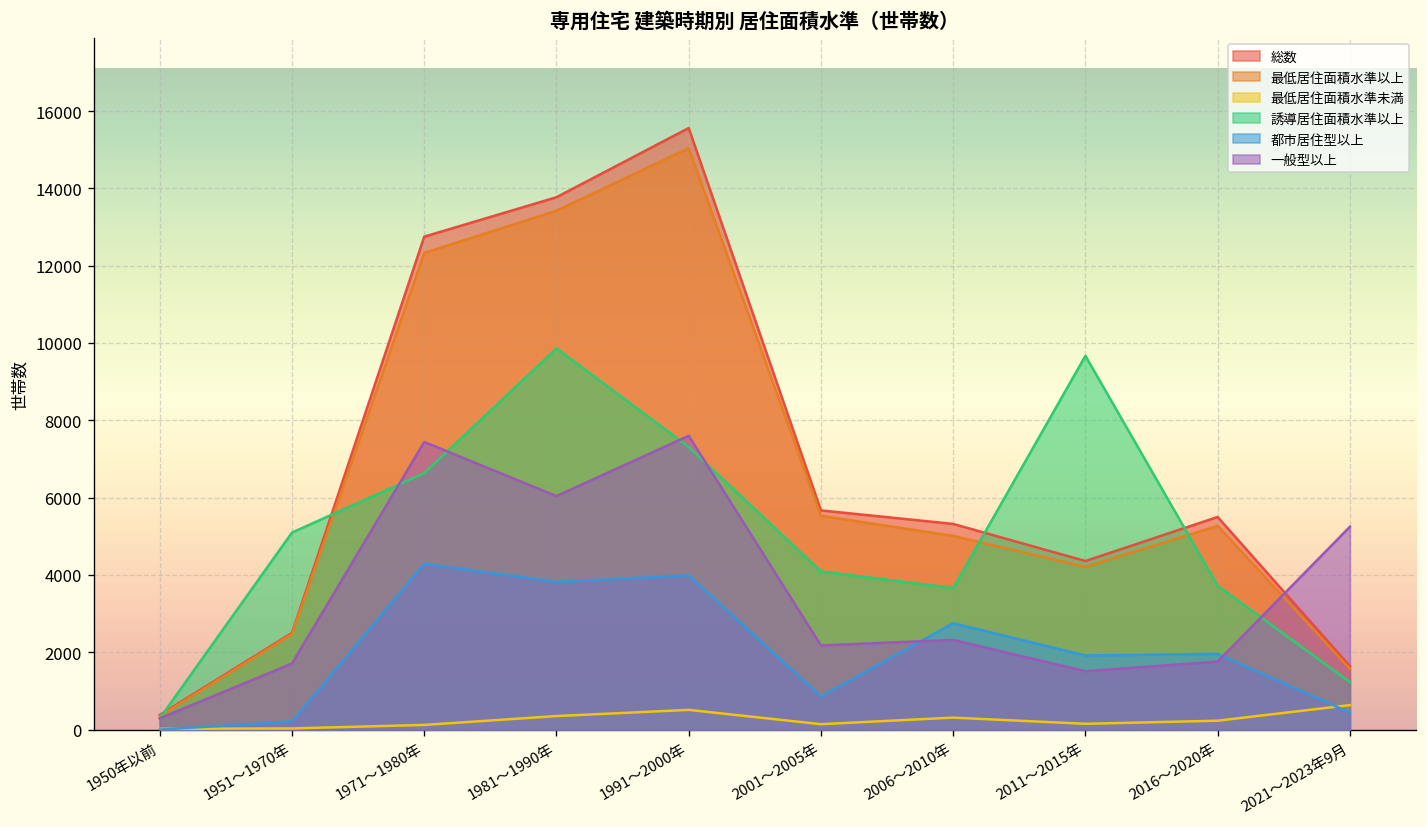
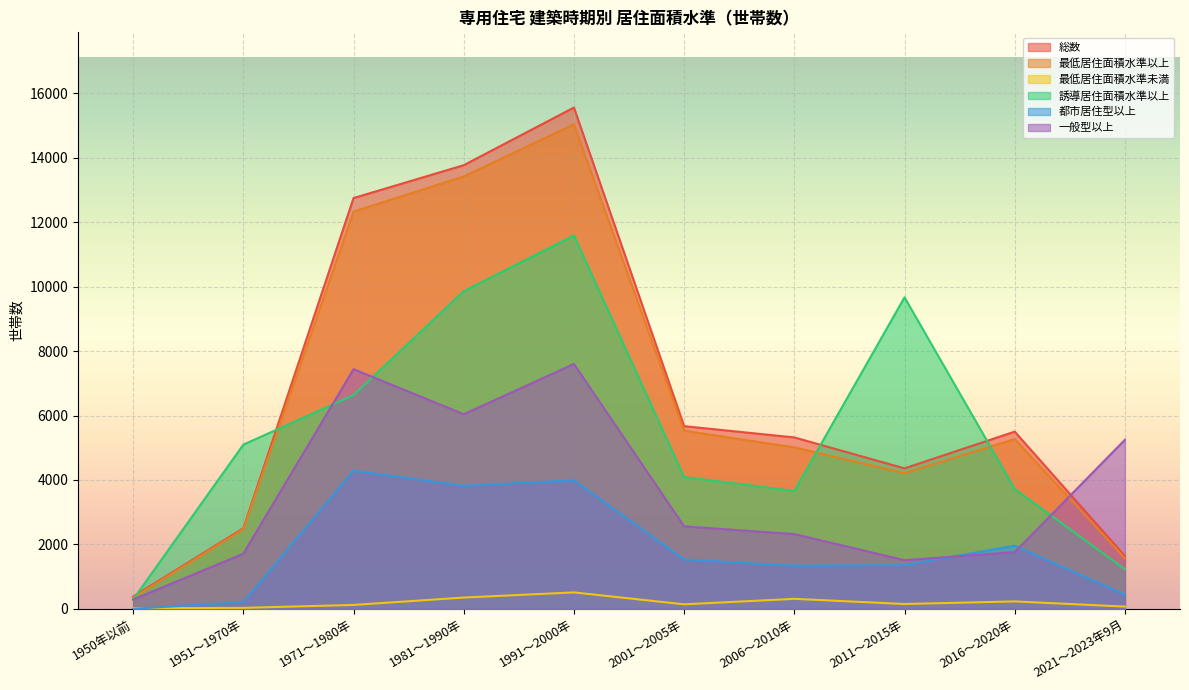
誘導居住面積水準以上, 1991～2000年: 7300 -> 11600
都市居住型以上, 2001～2005年: 900 -> 1500
一般型以上, 2001～2005年: 2200 -> 2600
都市居住型以上, 2006～2010年: 2800 -> 1300
都市居住型以上, 2011～2015年: 1900 -> 1400
最低居住面積水準未満, 2021～2023年9月: 600 -> 100
